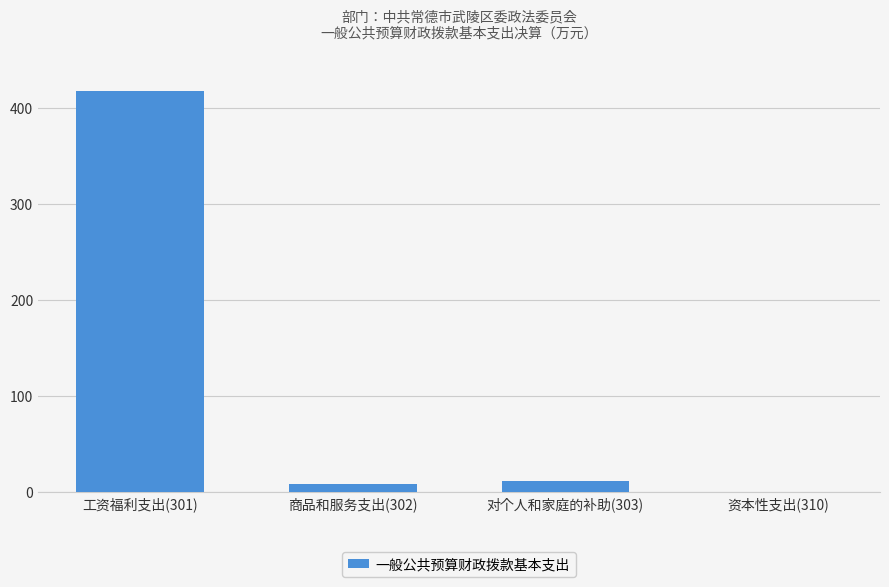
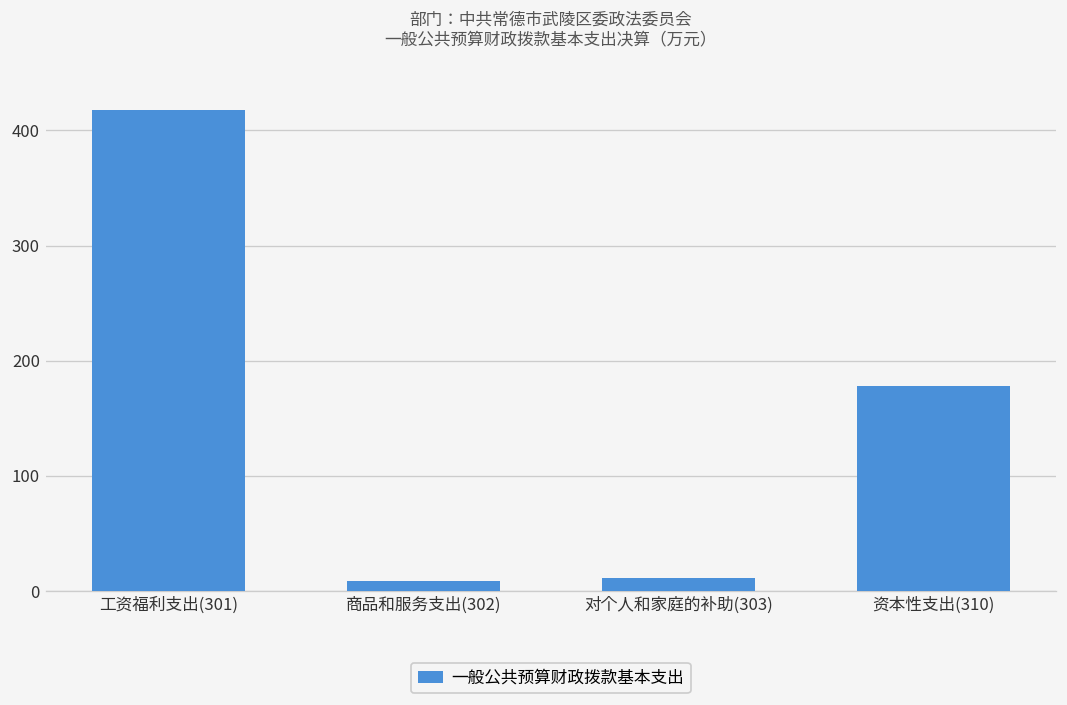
资本性支出(310): 0 -> 180
